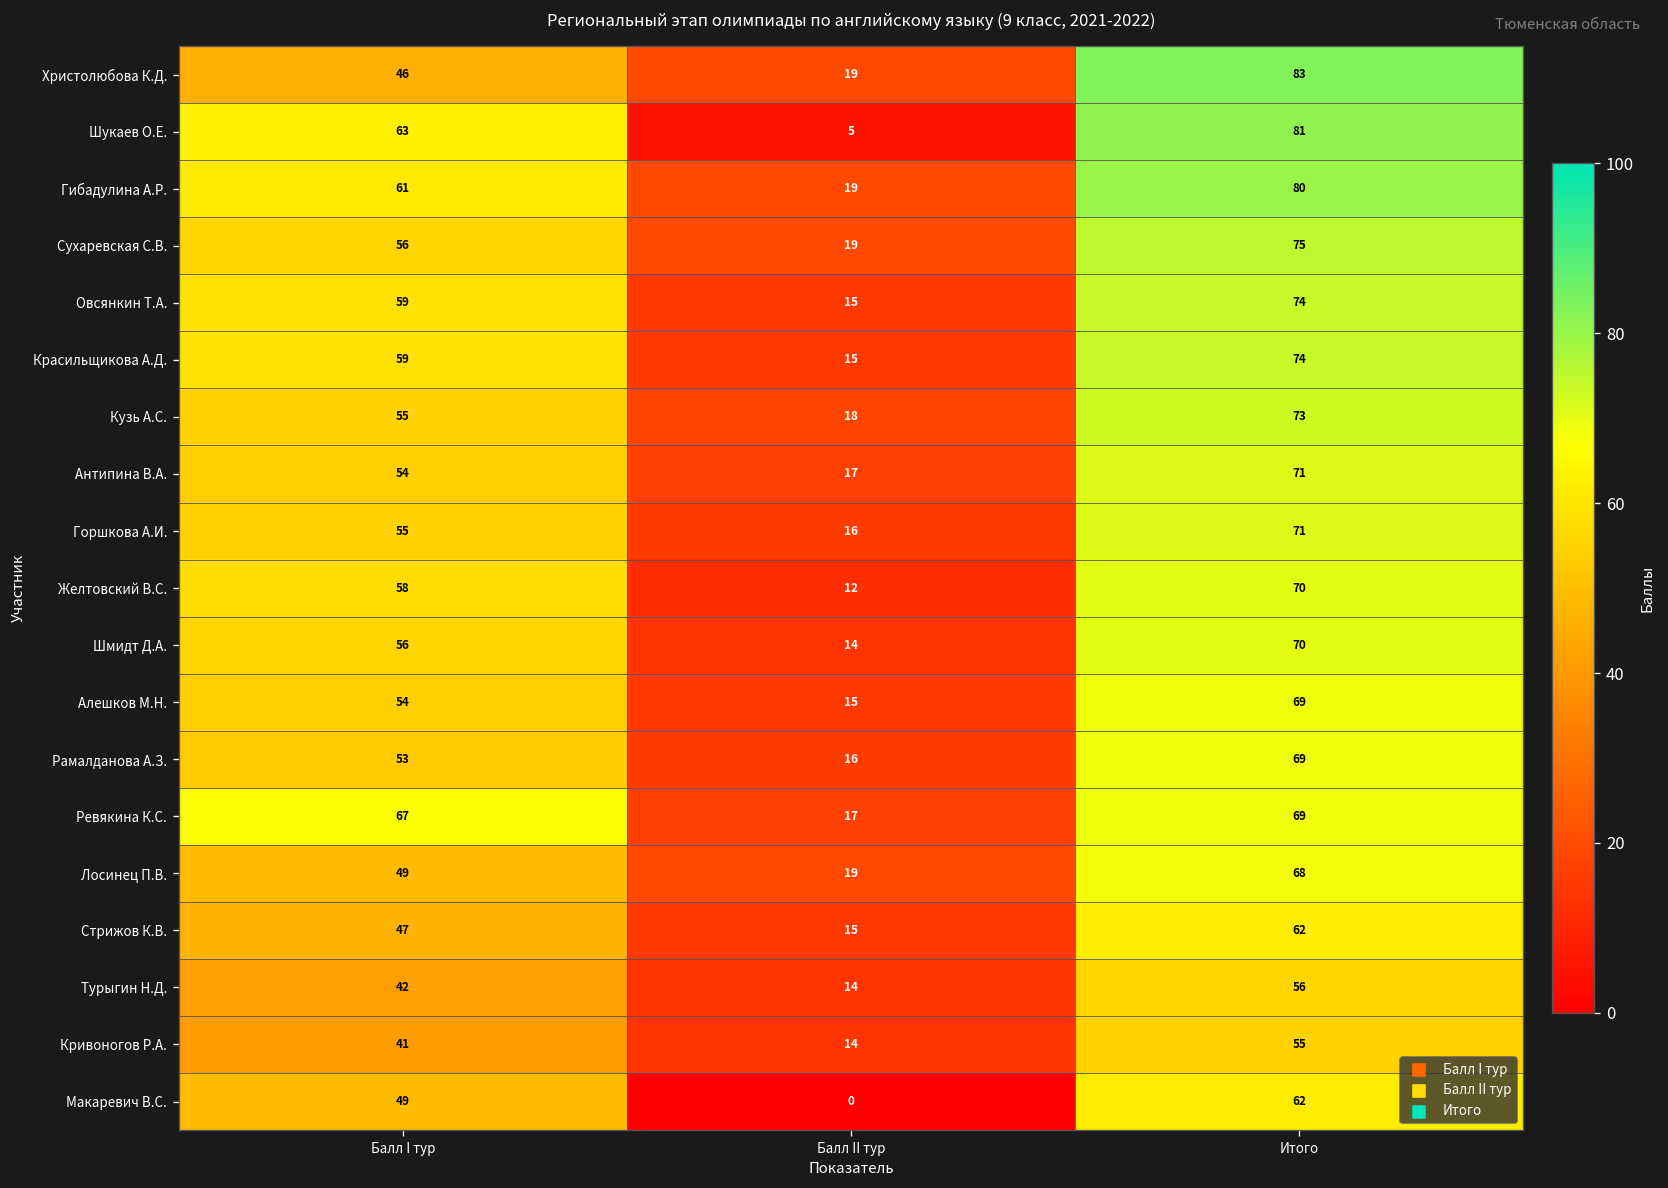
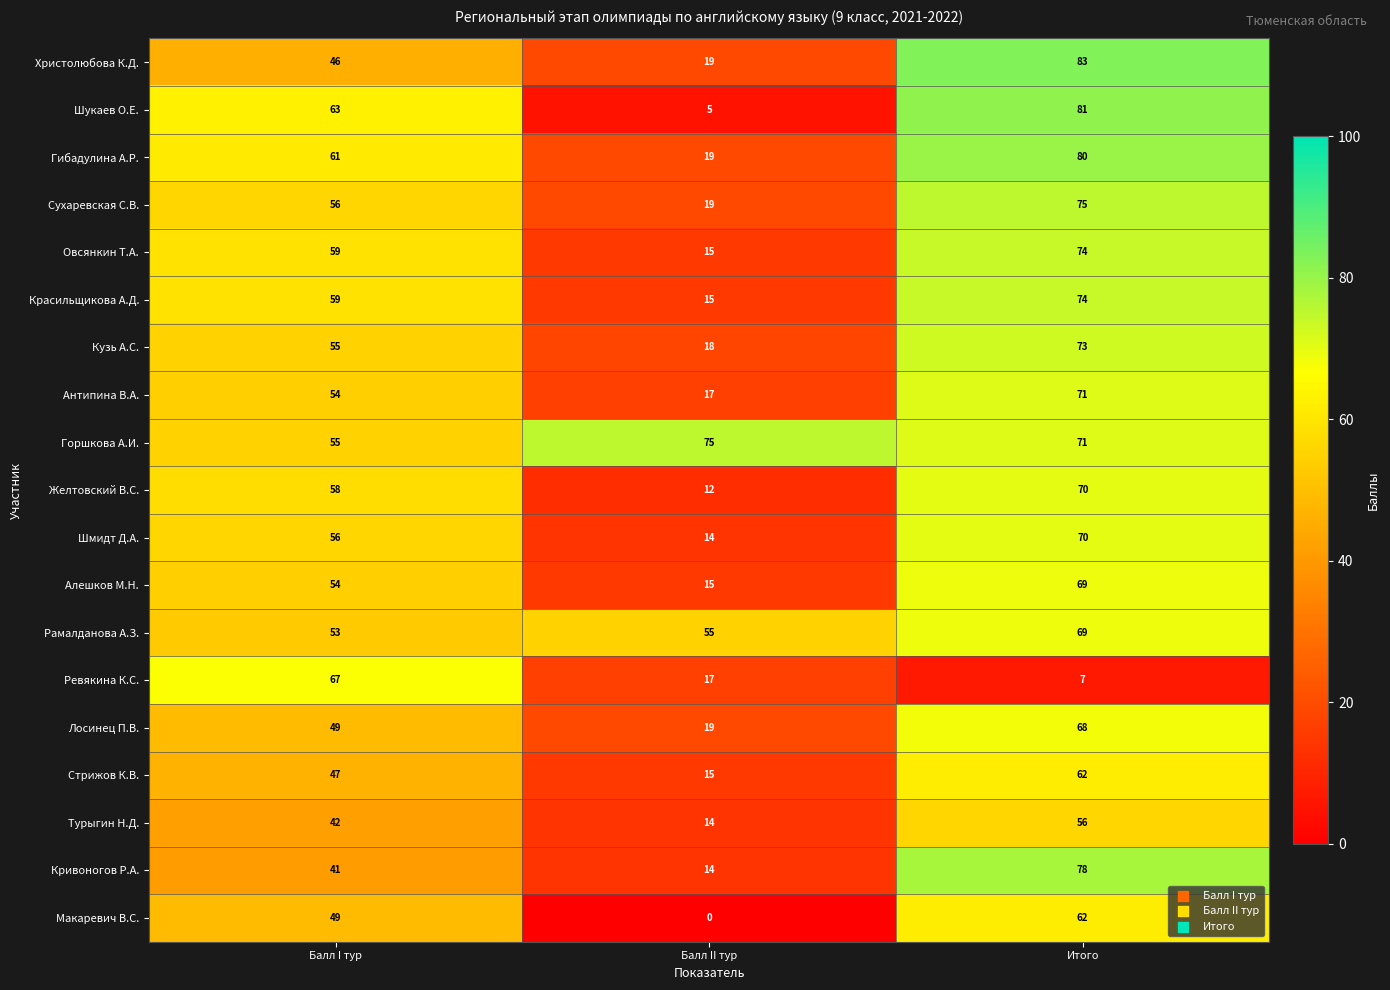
Горшкова А.И., Балл II тур: 16 -> 75
Рамалданова А.З., Балл II тур: 16 -> 55
Ревякина К.С., Итого: 69 -> 7
Кривоногов Р.А., Итого: 55 -> 78
